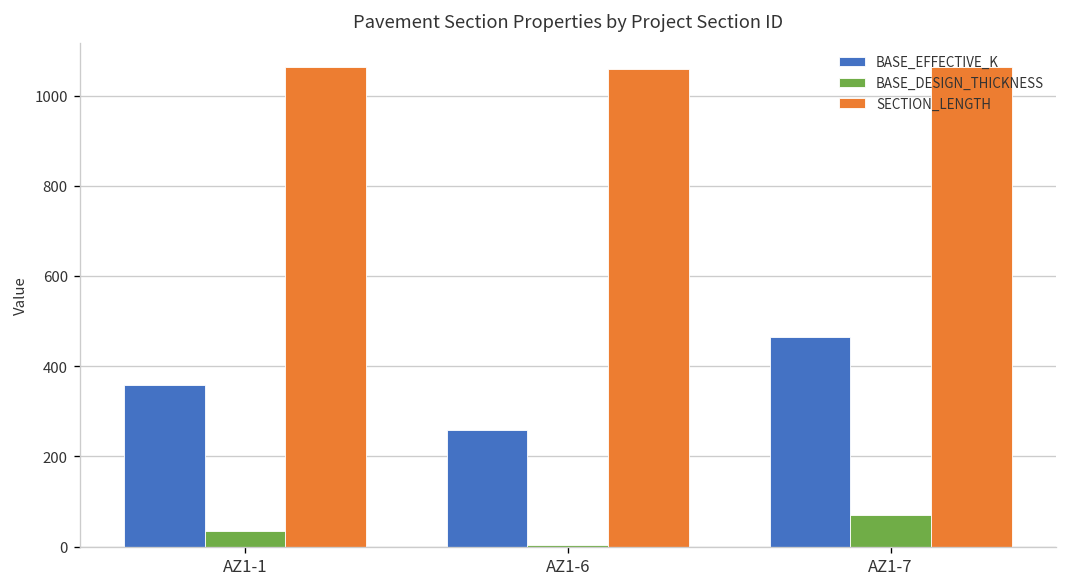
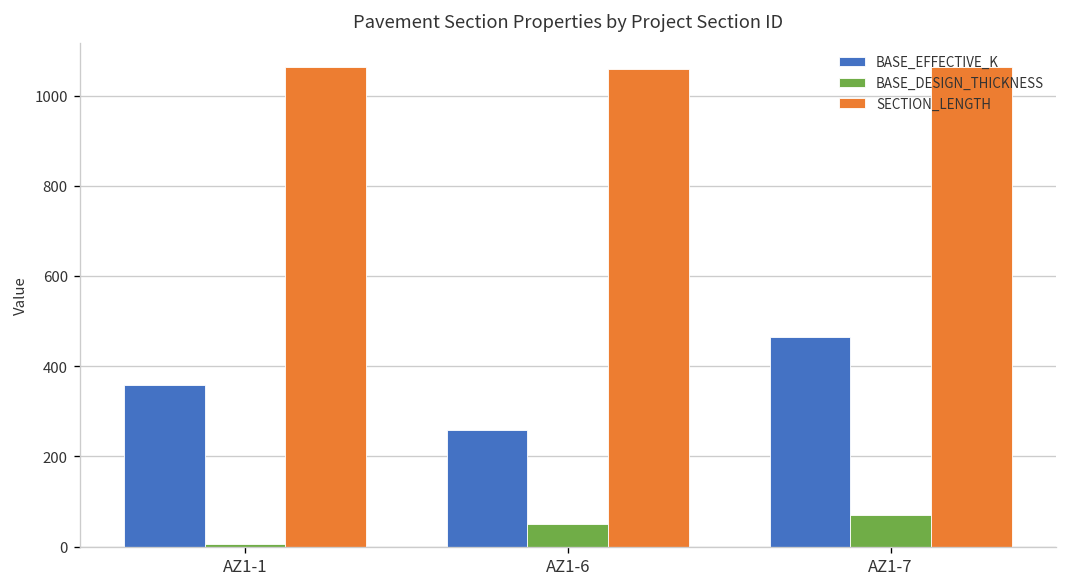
BASE_DESIGN_THICKNESS, AZ1-1: 40 -> 10
BASE_DESIGN_THICKNESS, AZ1-6: 0 -> 50
